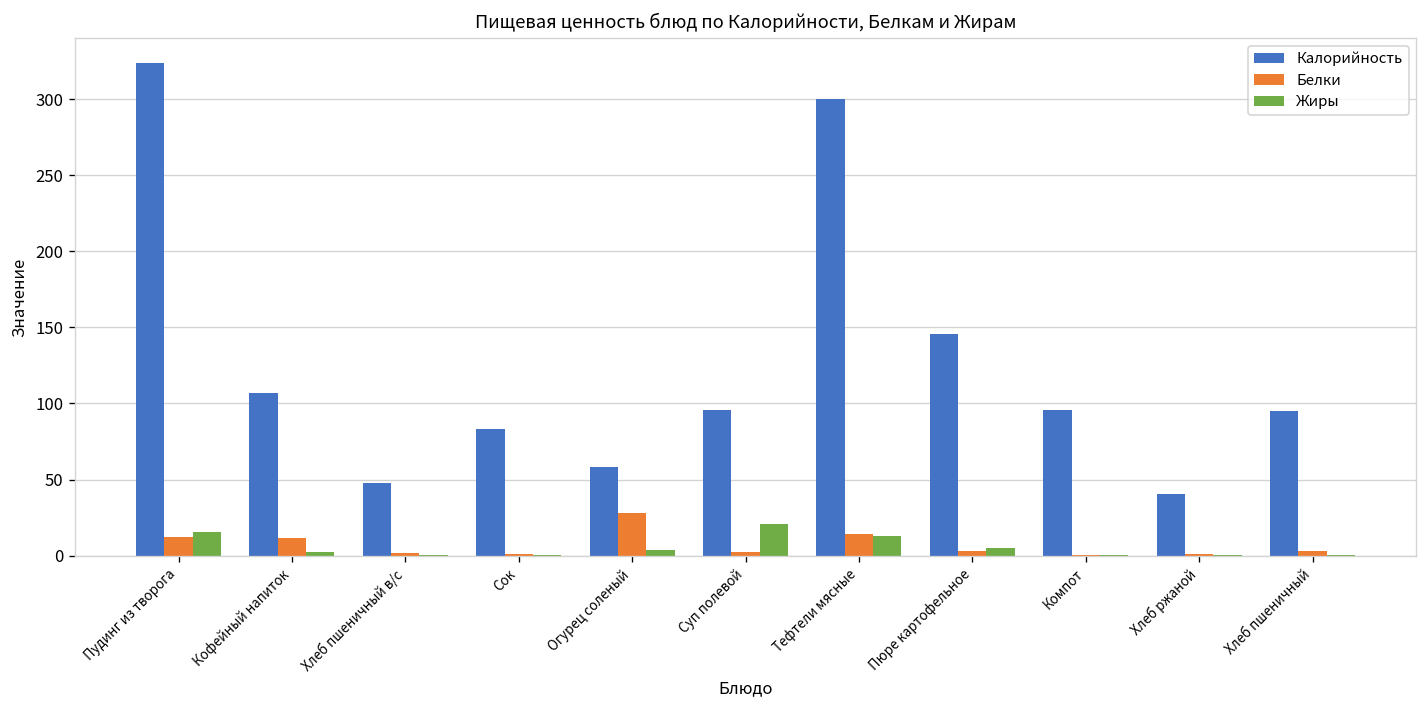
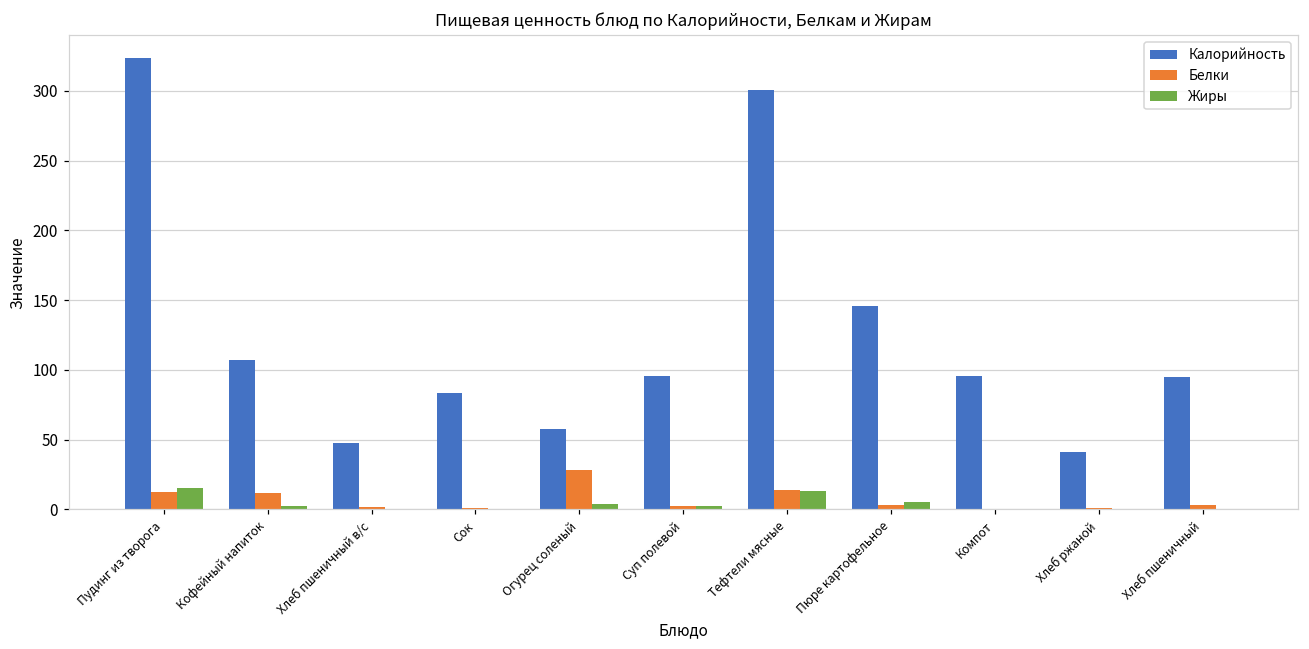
Жиры, Суп полевой: 21 -> 2
